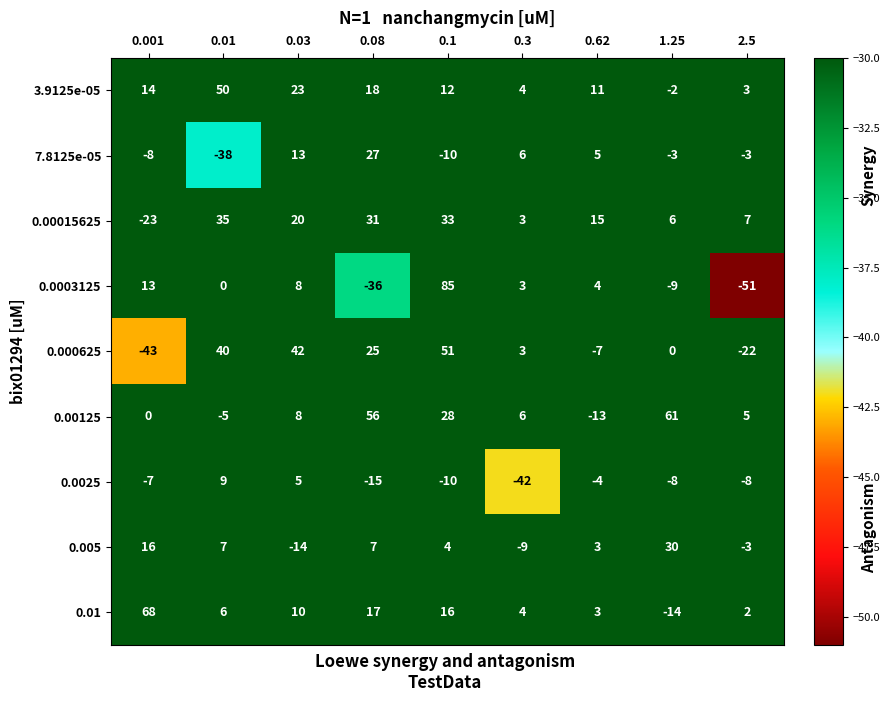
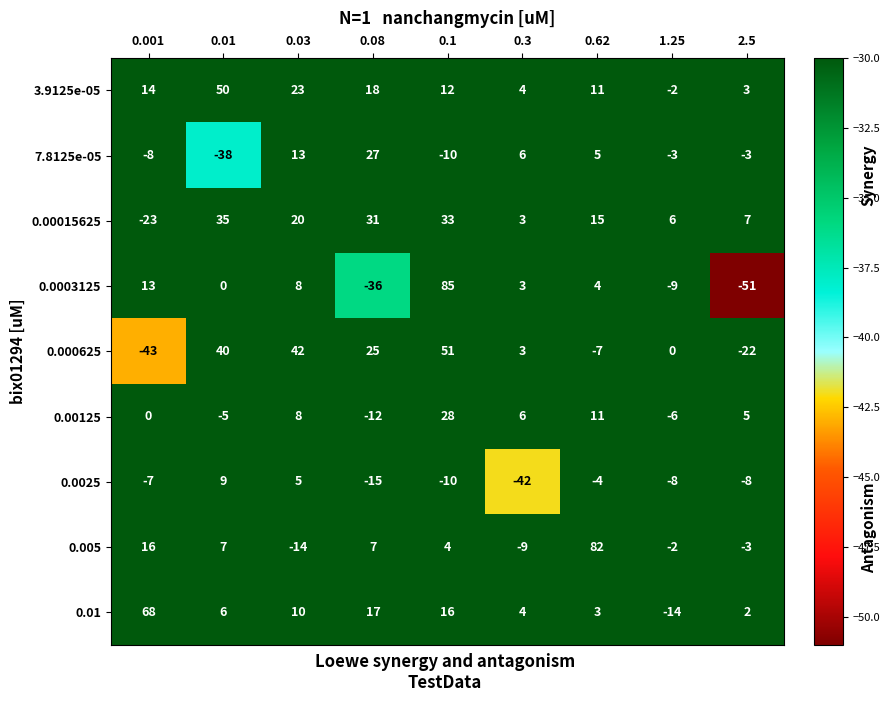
0.00125, 0.08: 56 -> -12
0.00125, 0.62: -13 -> 11
0.00125, 1.25: 61 -> -6
0.005, 0.62: 3 -> 82
0.005, 1.25: 30 -> -2
